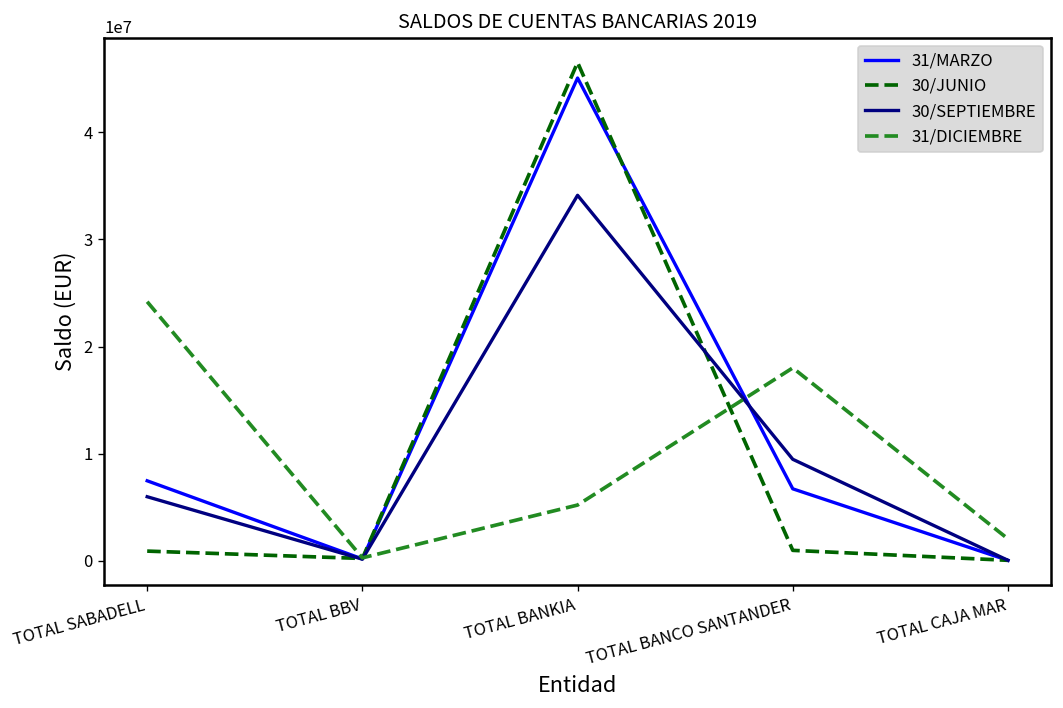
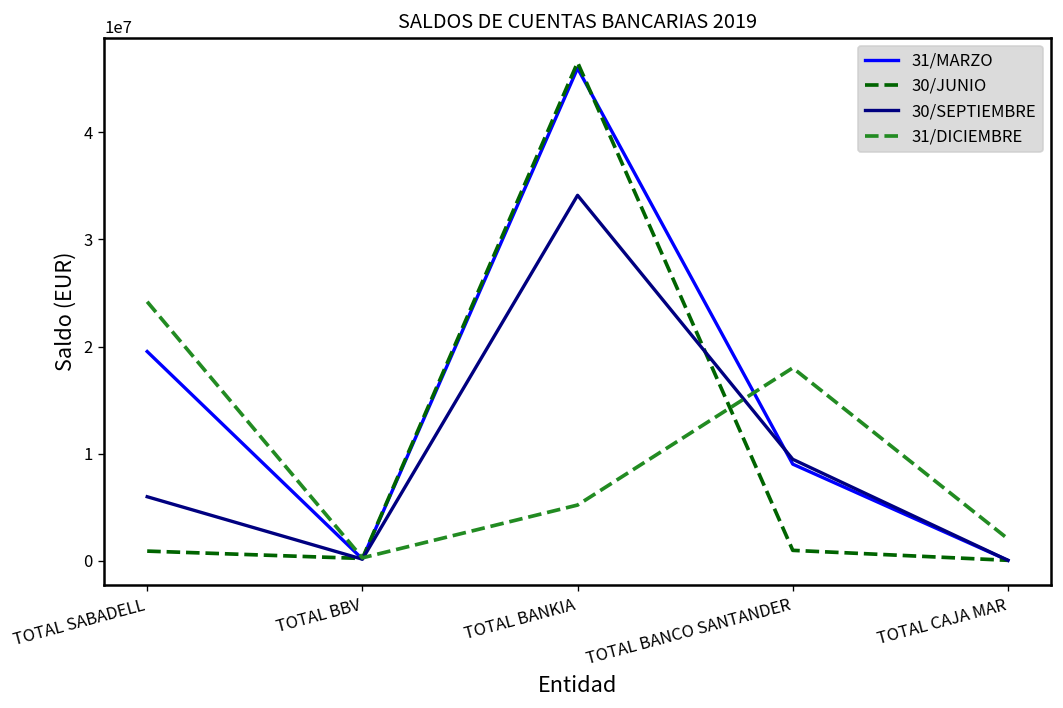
31/MARZO, TOTAL SABADELL: 7000000 -> 20000000
31/MARZO, TOTAL BANKIA: 45000000 -> 46000000
31/MARZO, TOTAL BANCO SANTANDER: 7000000 -> 9000000
